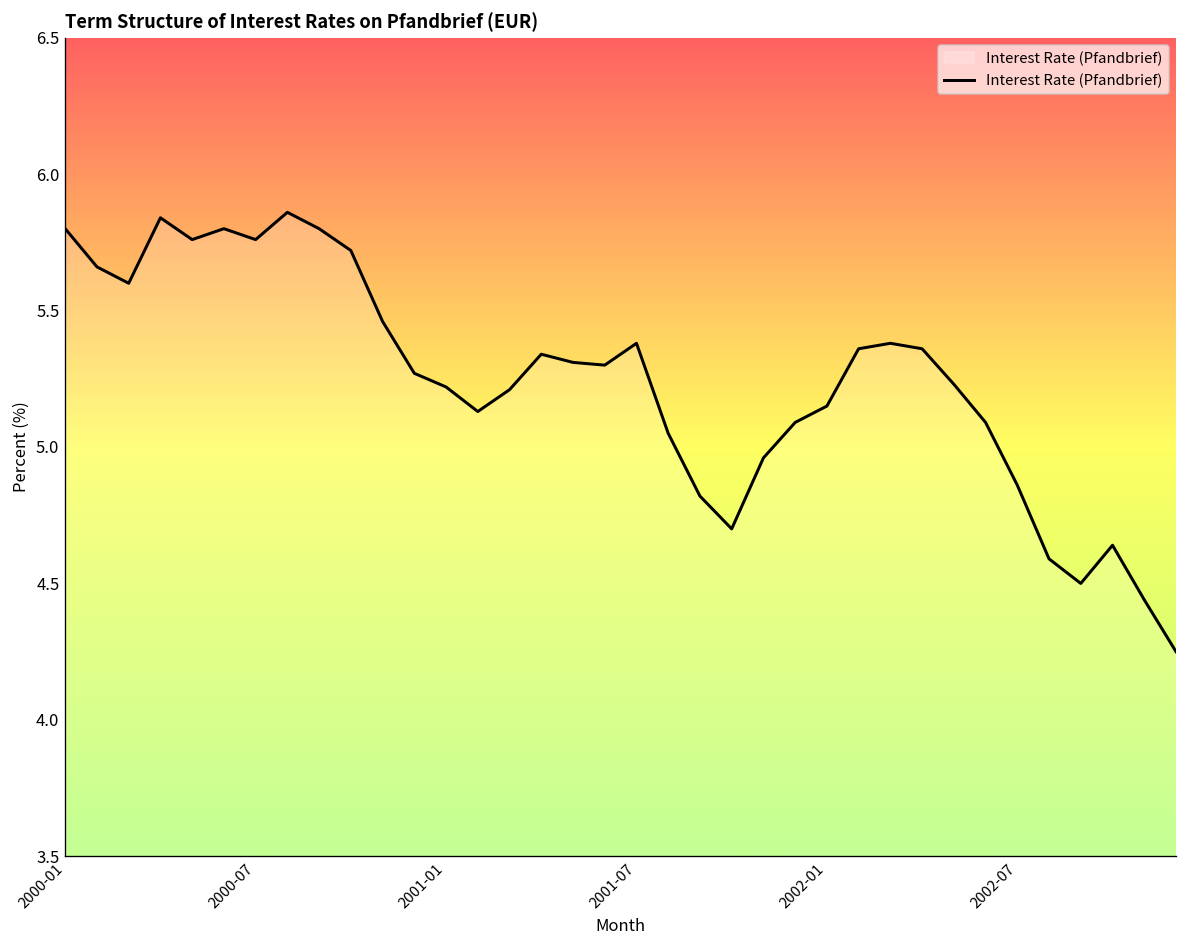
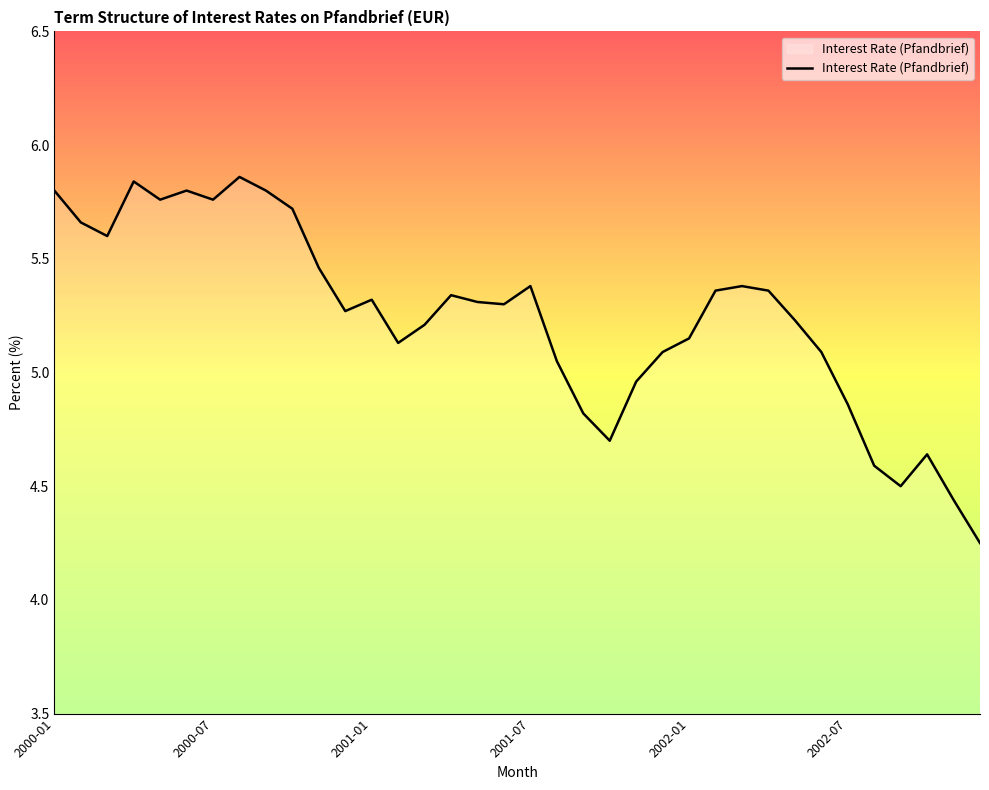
2001-01: 5.22 -> 5.32
